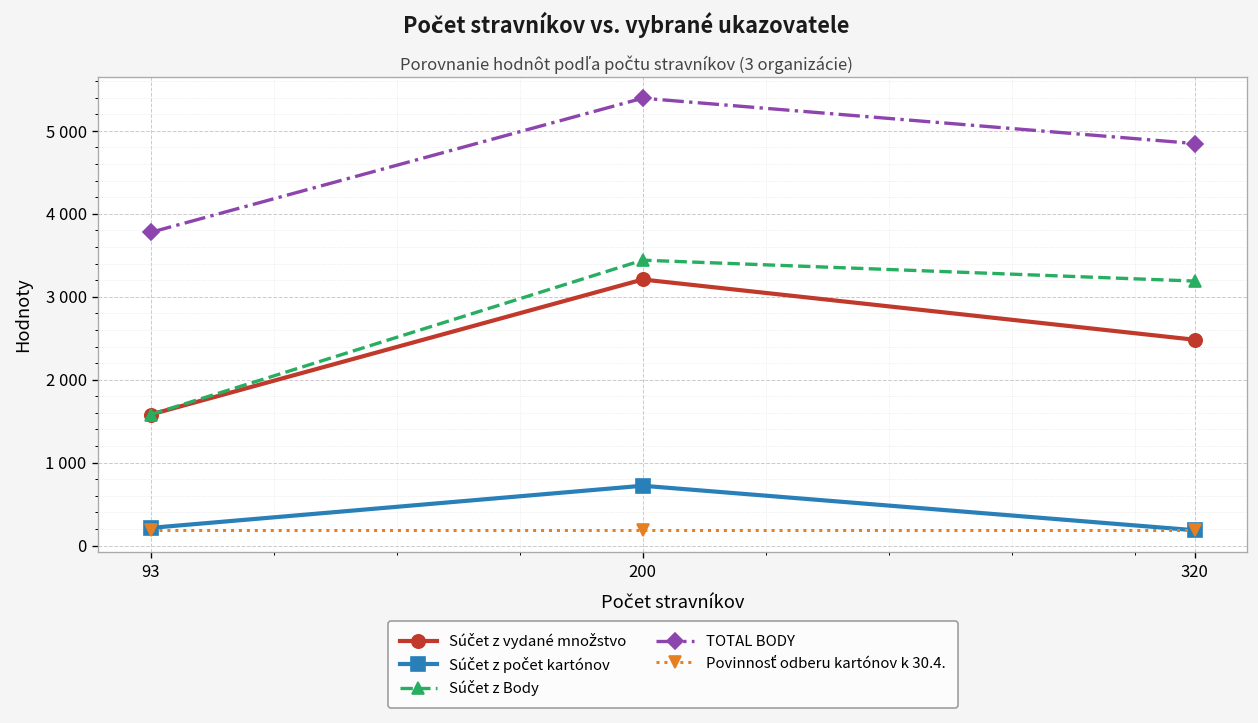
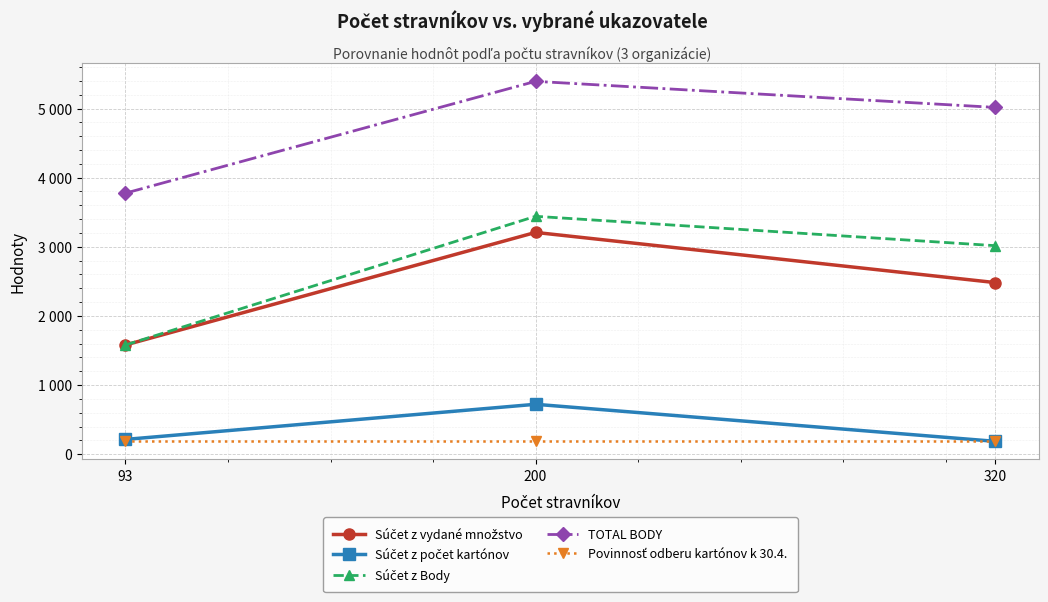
Súčet z Body, 320: 3200 -> 3000
TOTAL BODY, 320: 4800 -> 5000
